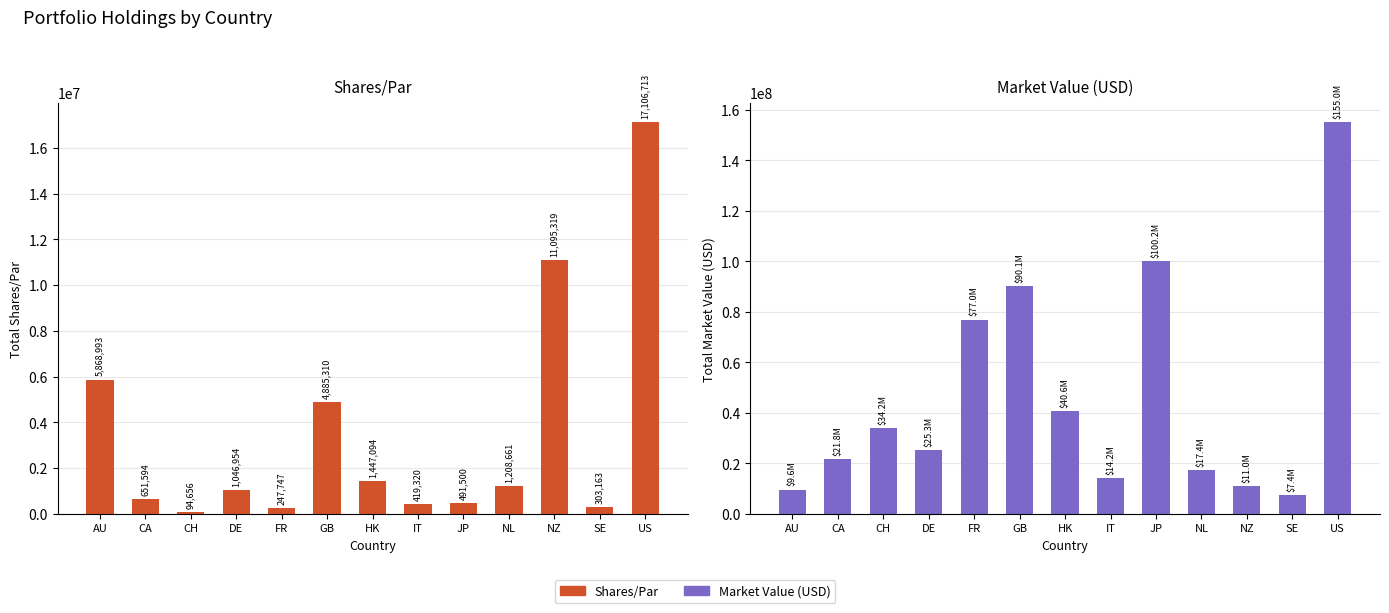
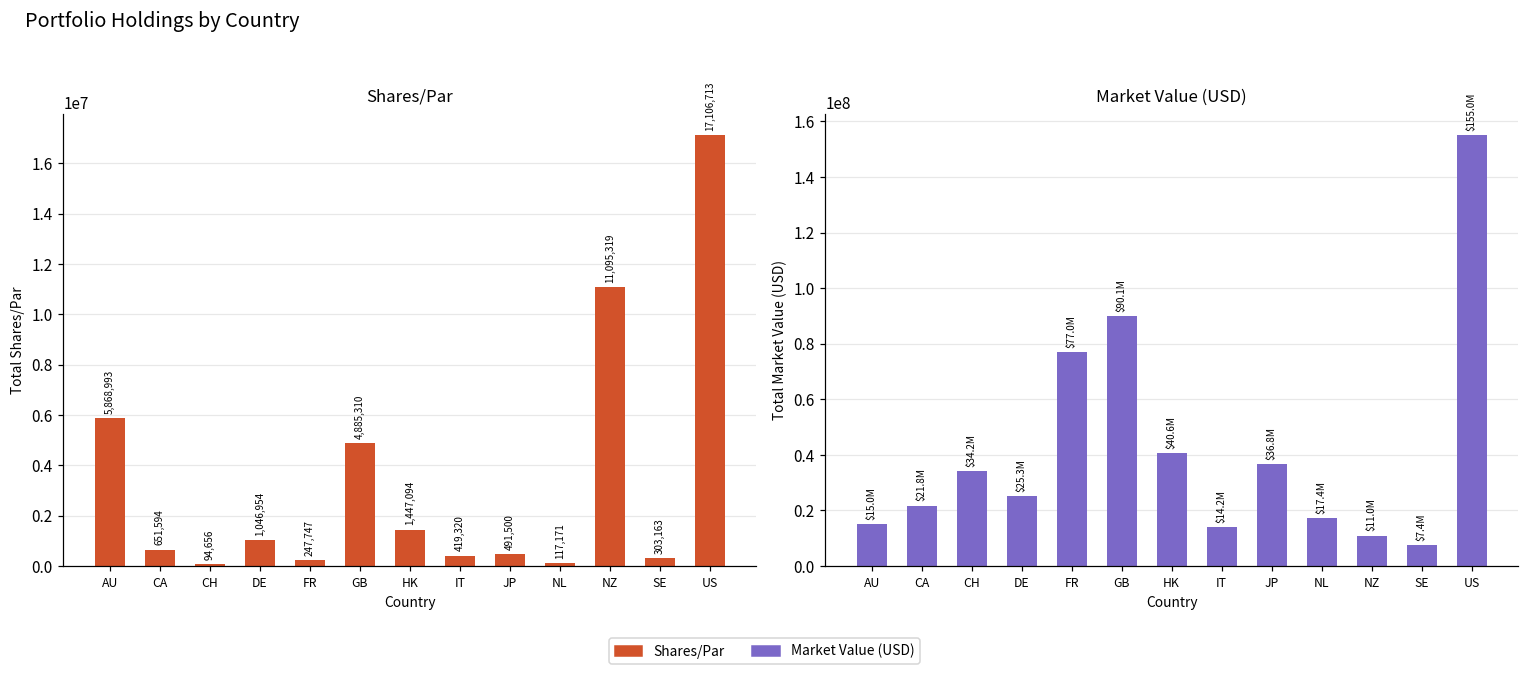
Shares/Par, NL: 1,208,661 -> 117,171
Market Value (USD), AU: $9.6M -> $15.0M
Market Value (USD), JP: $100.2M -> $36.8M
